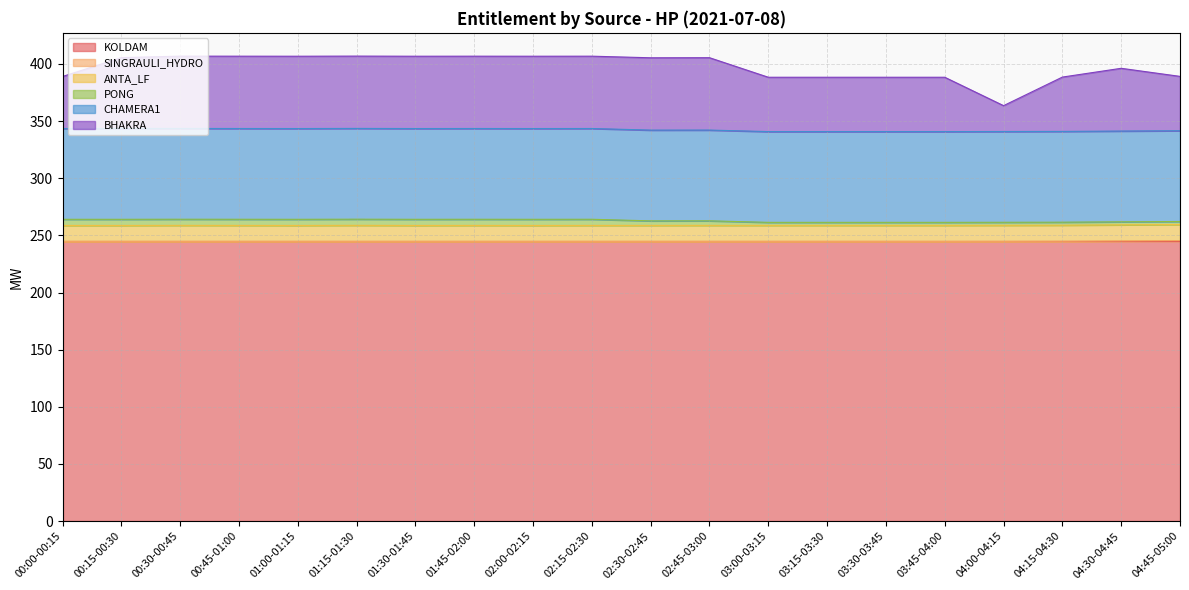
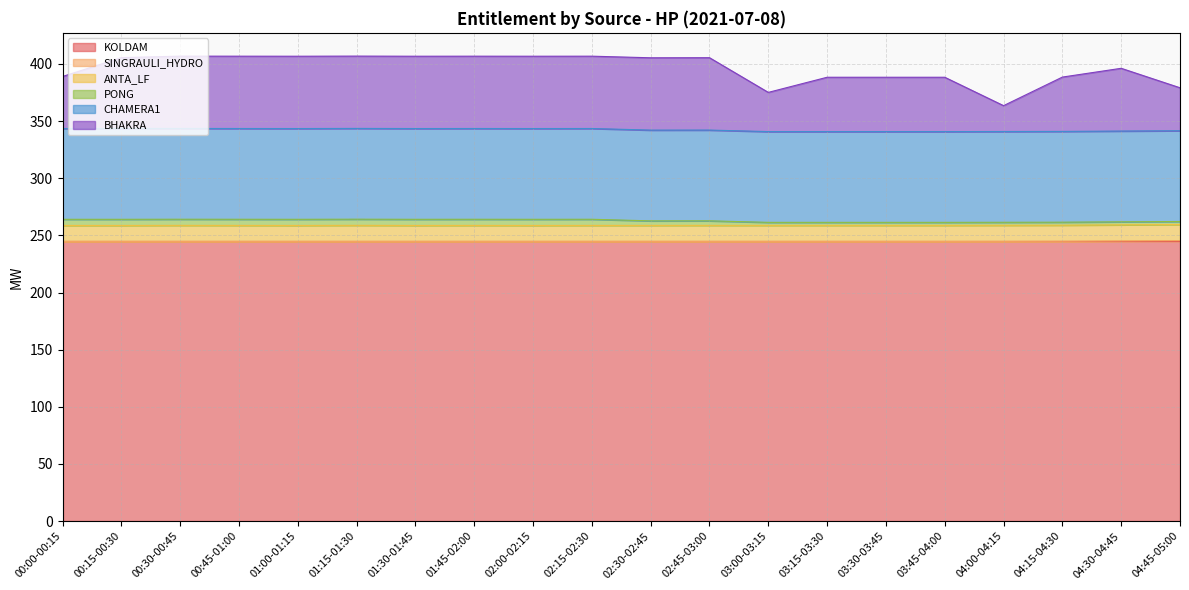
BHAKRA, 03:00-03:15: 48 -> 34
BHAKRA, 04:45-05:00: 48 -> 38
